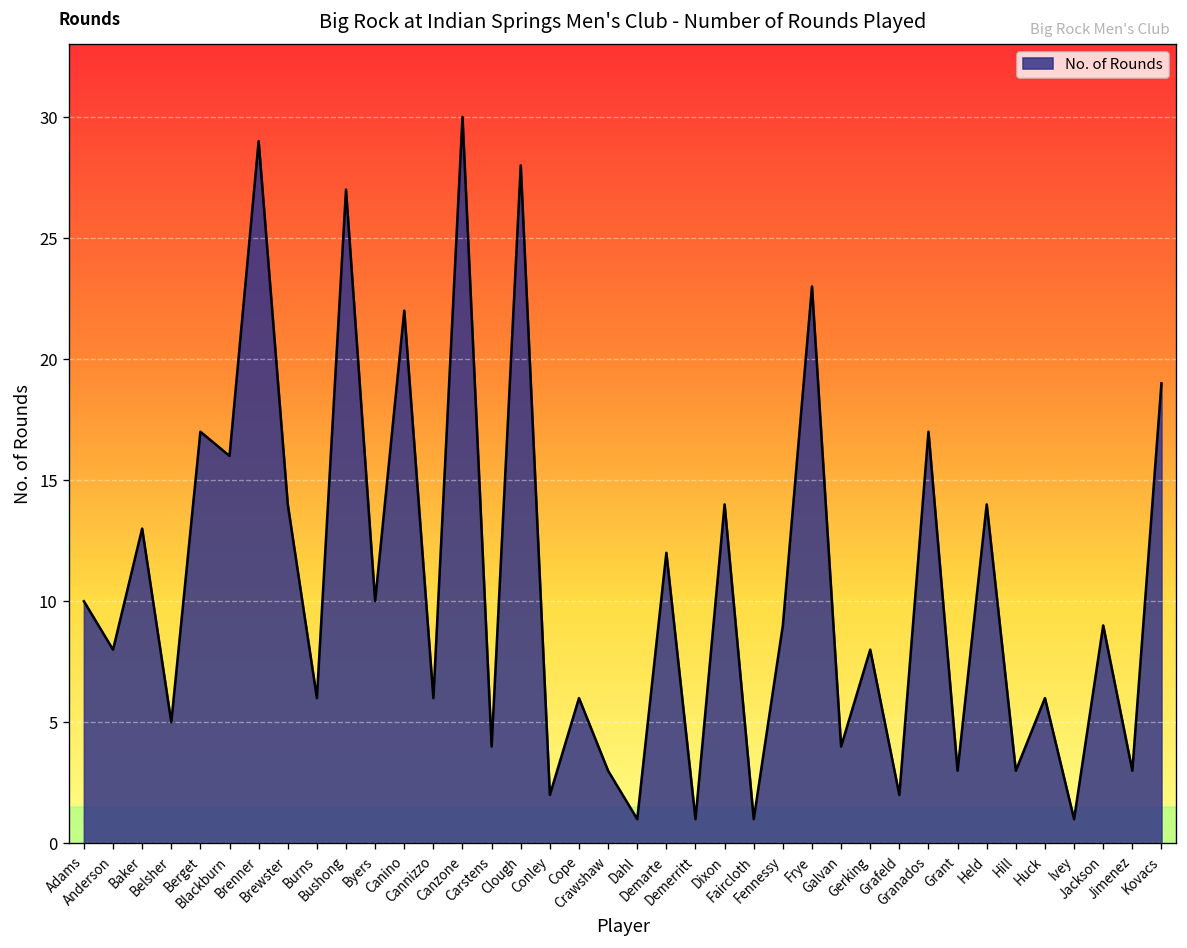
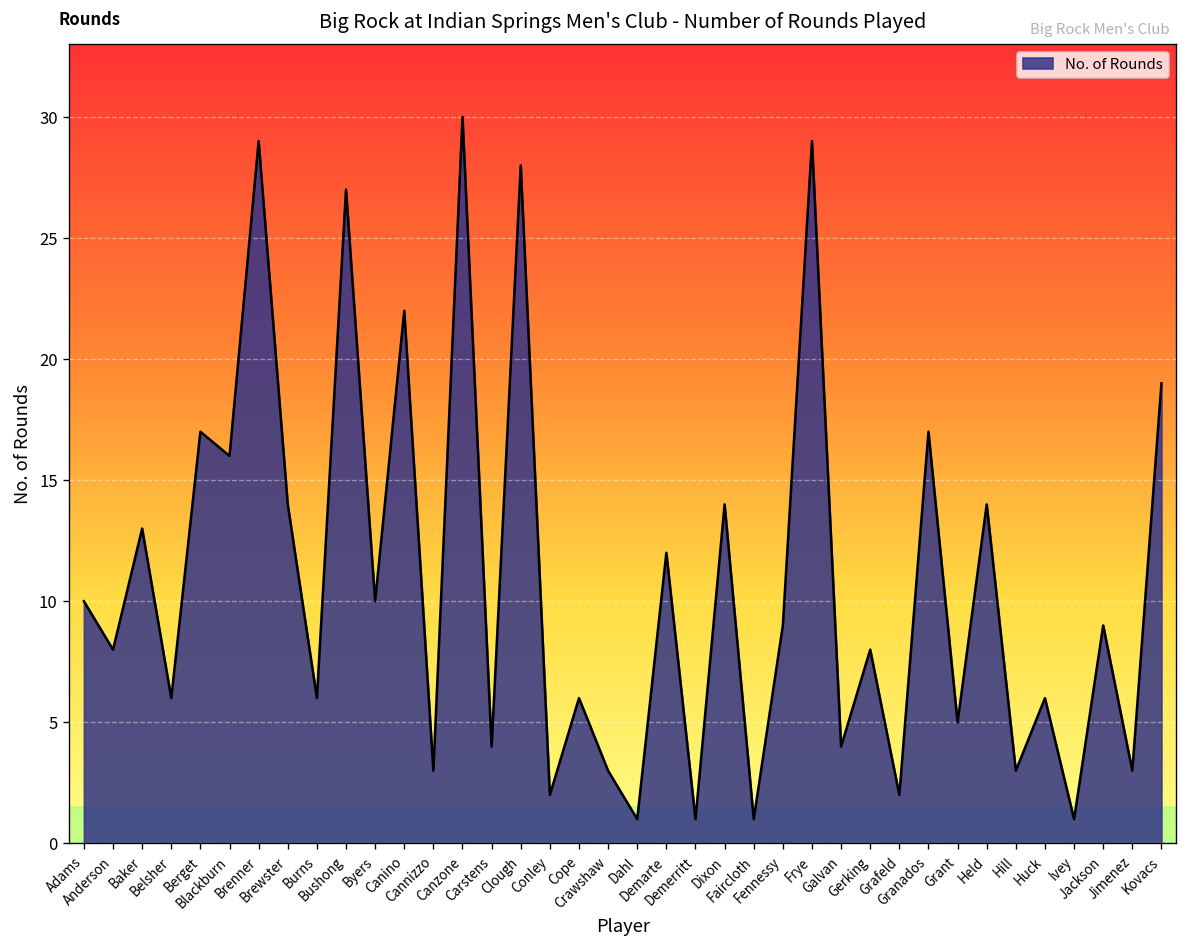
Belsher: 5 -> 6
Cannizzo: 6 -> 3
Frye: 23 -> 29
Grant: 3 -> 5
